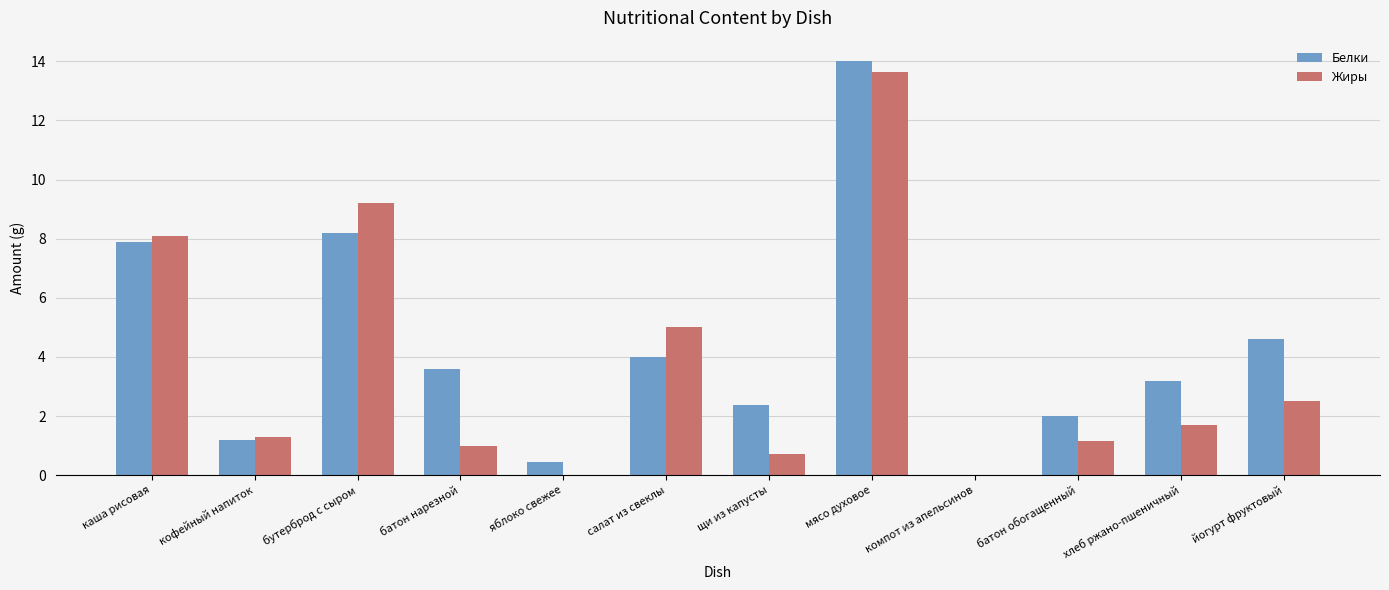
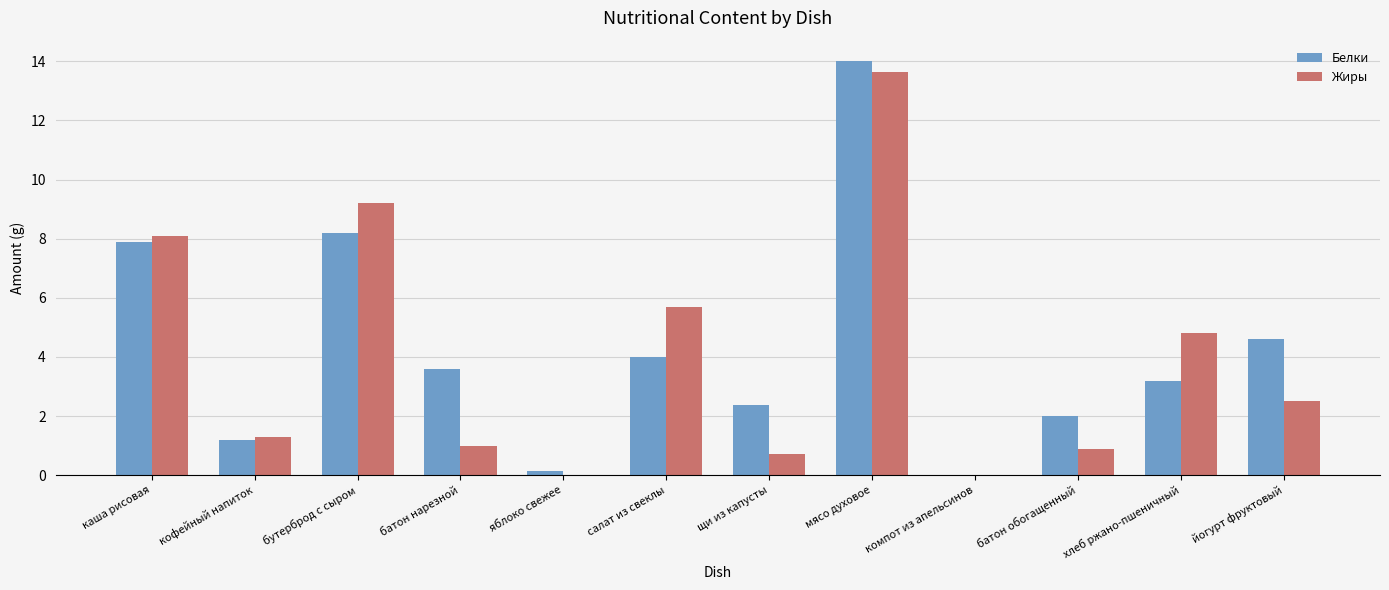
Белки, яблоко свежее: 0.4 -> 0.2
Жиры, салат из свеклы: 5.0 -> 5.7
Жиры, батон обогащенный: 1.2 -> 0.9
Жиры, хлеб ржано-пшеничный: 1.7 -> 4.8
